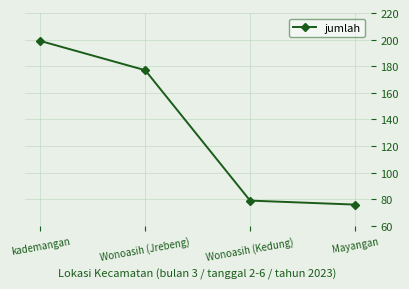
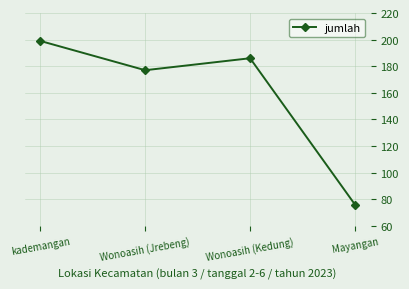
Wonoasih (Kedung): 79 -> 186
